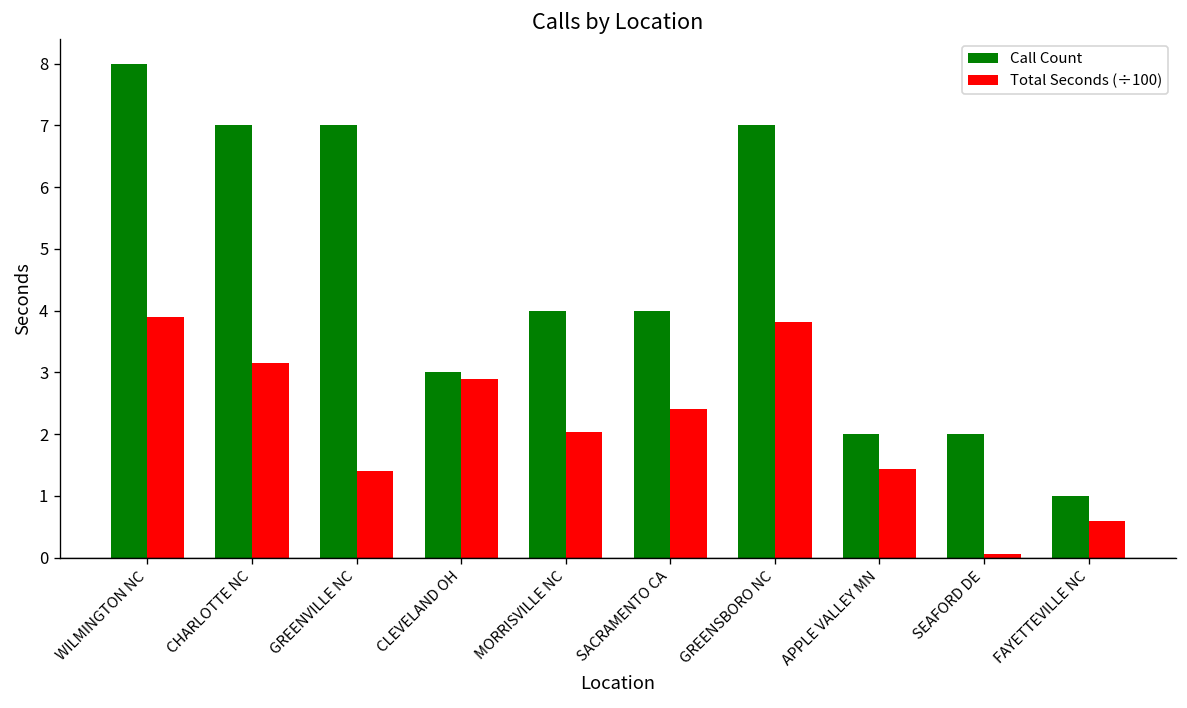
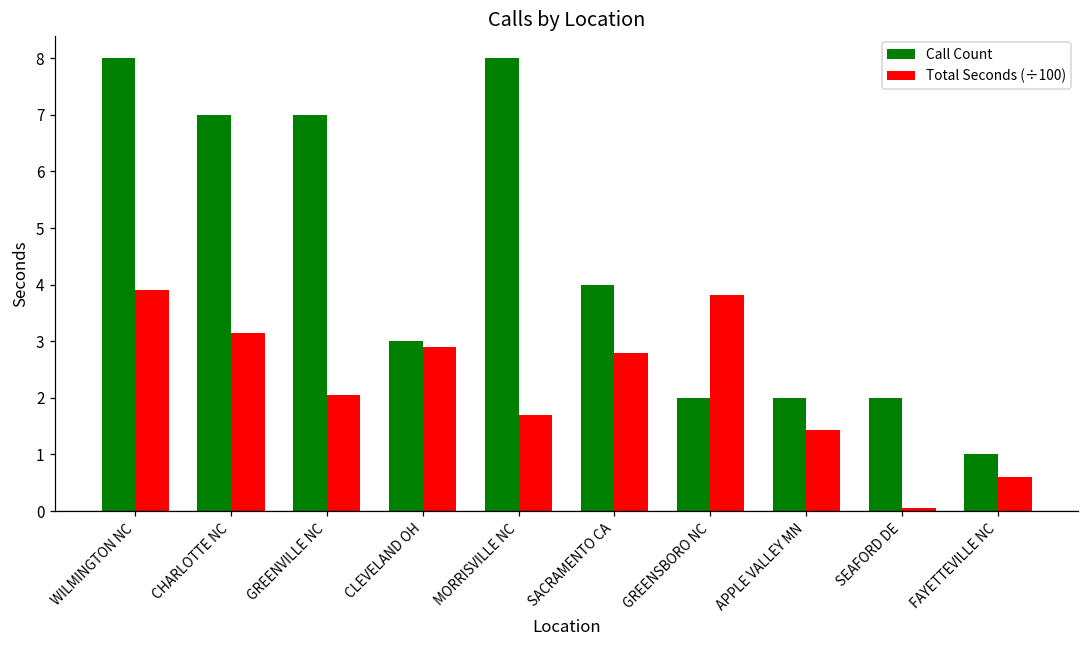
Total Seconds (÷100), GREENVILLE NC: 1.4 -> 2.1
Call Count, MORRISVILLE NC: 4 -> 8
Total Seconds (÷100), MORRISVILLE NC: 2.0 -> 1.7
Total Seconds (÷100), SACRAMENTO CA: 2.4 -> 2.8
Call Count, GREENSBORO NC: 7 -> 2
